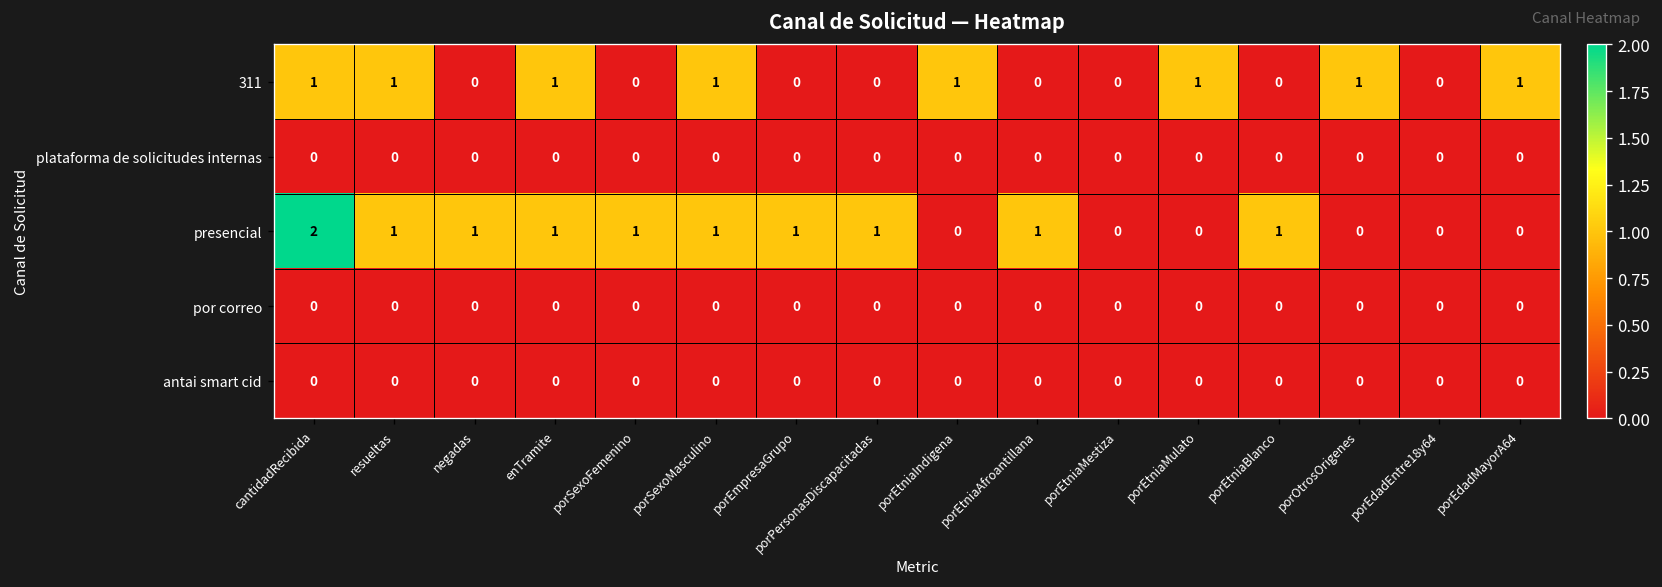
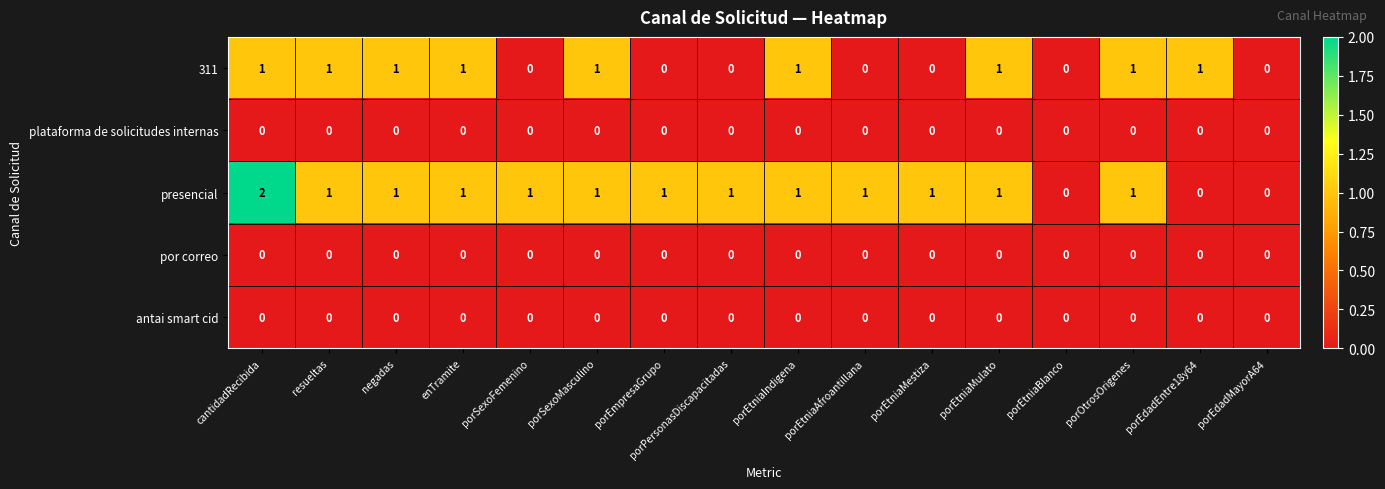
311, negadas: 0 -> 1
311, porEdadEntre18y64: 0 -> 1
311, porEdadMayorA64: 1 -> 0
presencial, porEtniaIndigena: 0 -> 1
presencial, porEtniaMestiza: 0 -> 1
presencial, porEtniaMulato: 0 -> 1
presencial, porEtniaBlanco: 1 -> 0
presencial, porOtrosOrigenes: 0 -> 1
